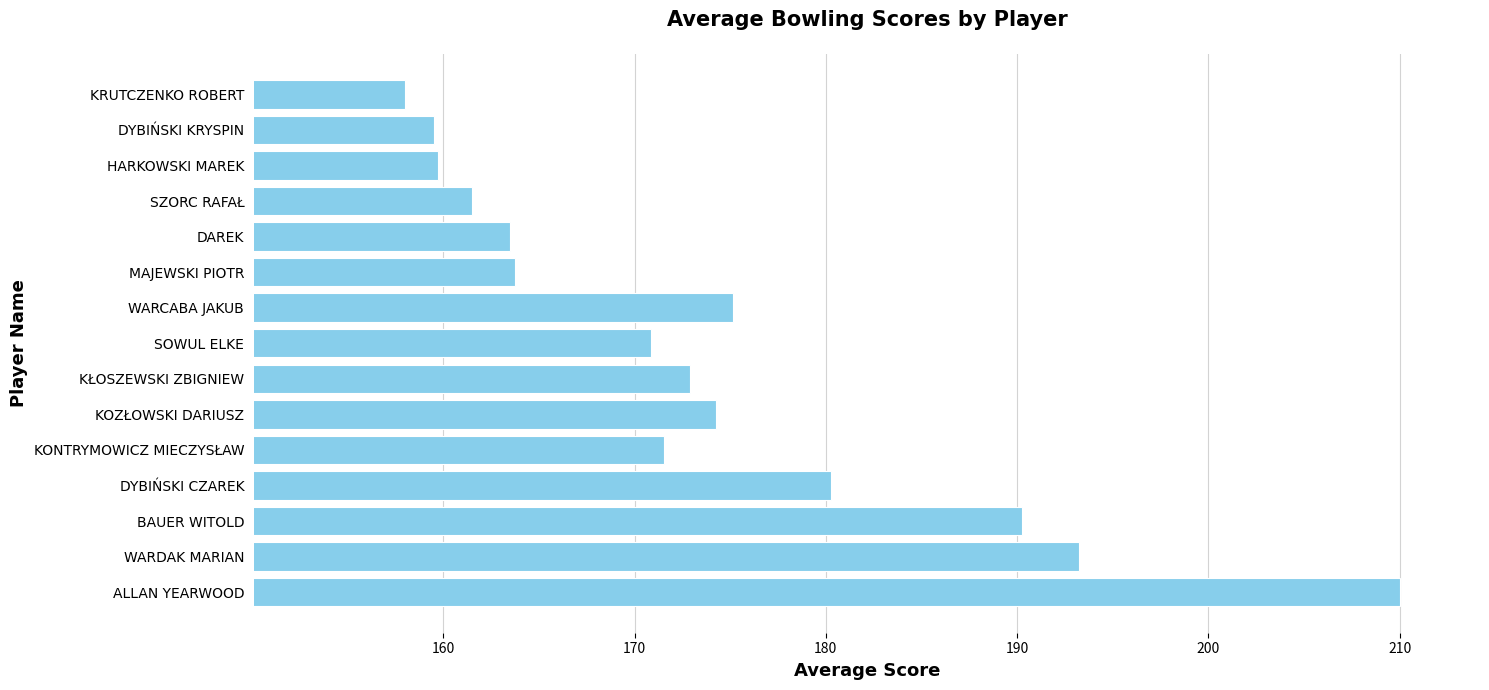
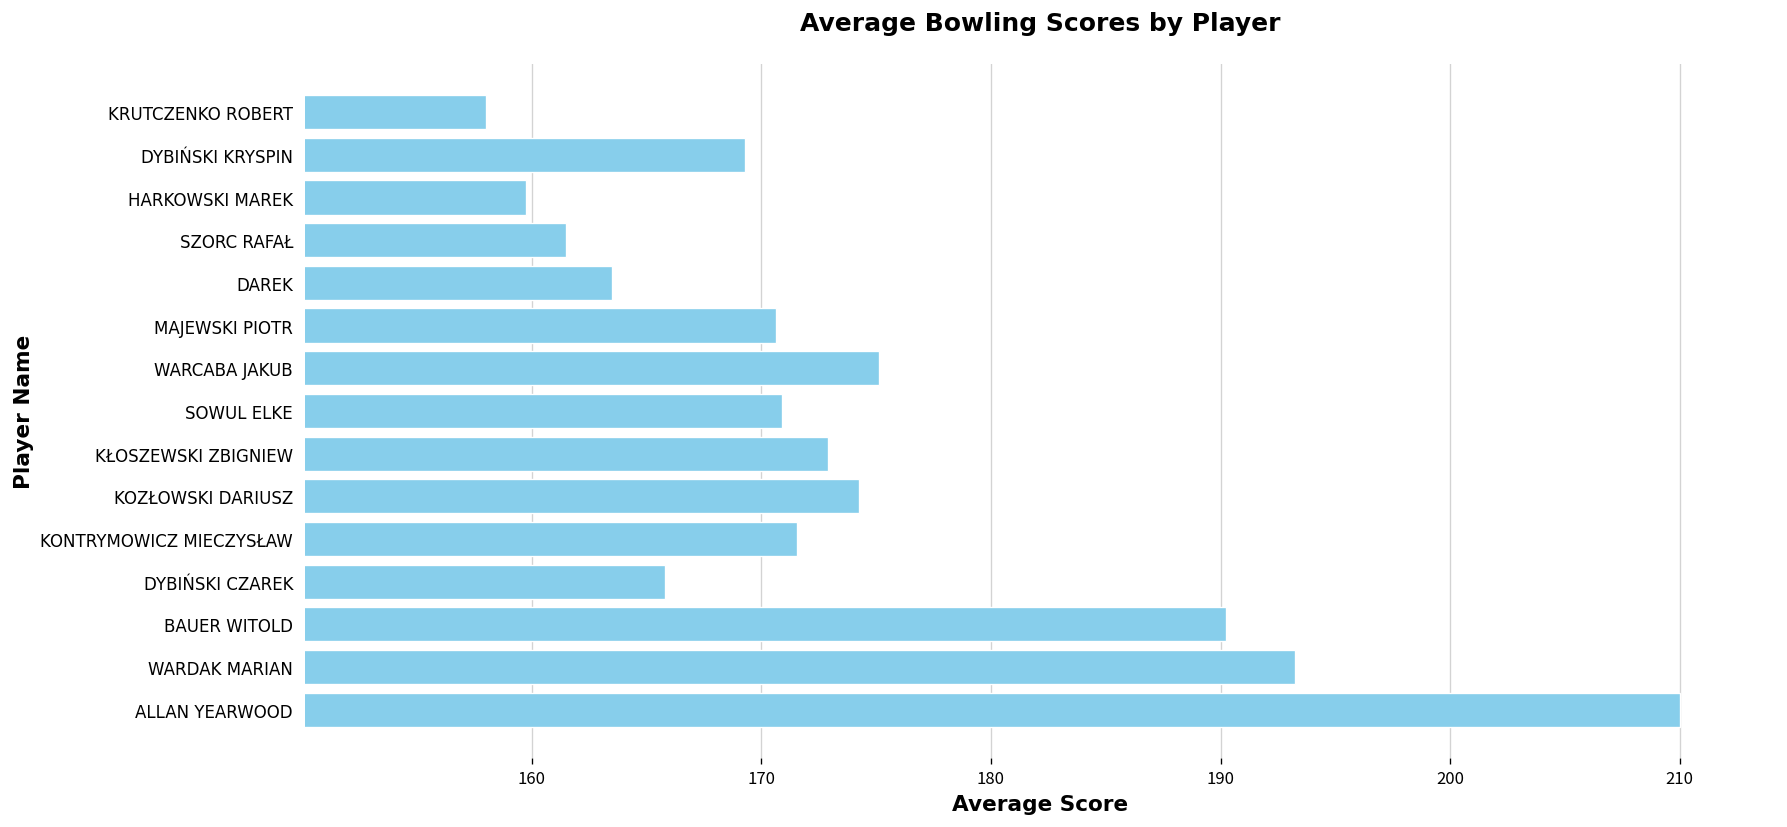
DYBIŃSKI KRYSPIN: 159.5 -> 169.3
MAJEWSKI PIOTR: 163.8 -> 170.6
DYBIŃSKI CZAREK: 180.3 -> 165.8
